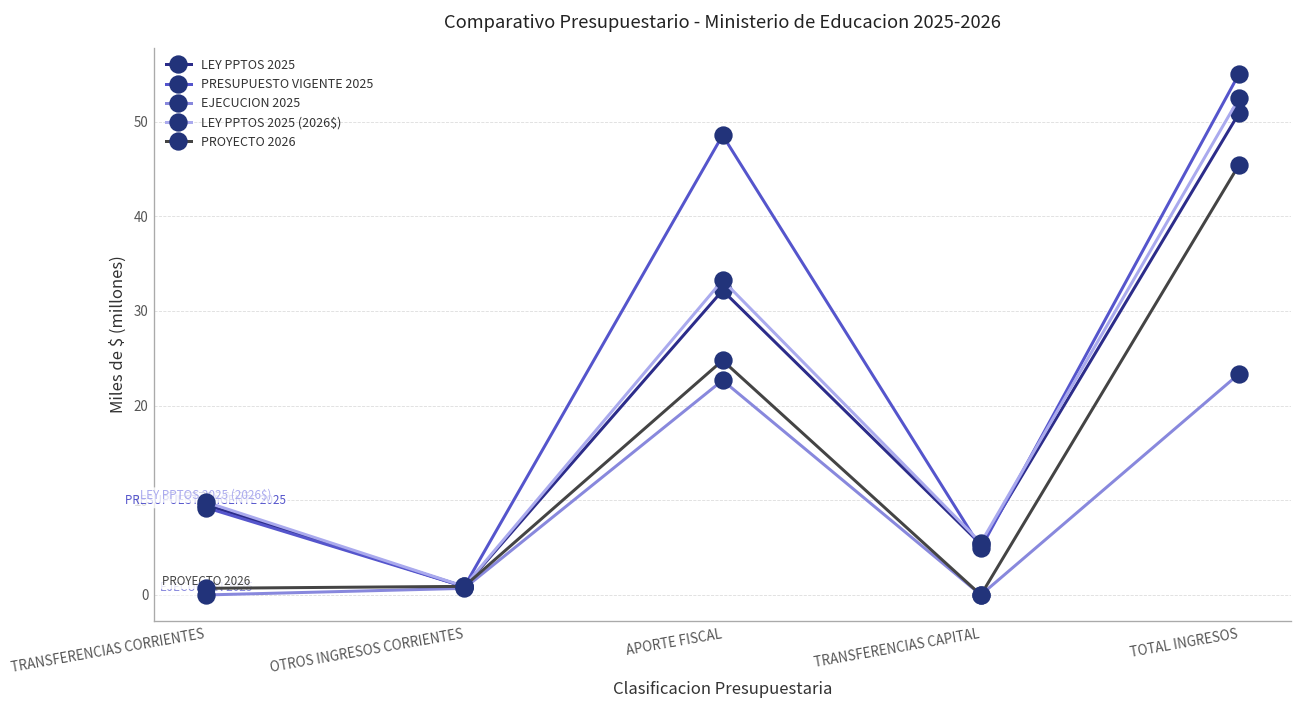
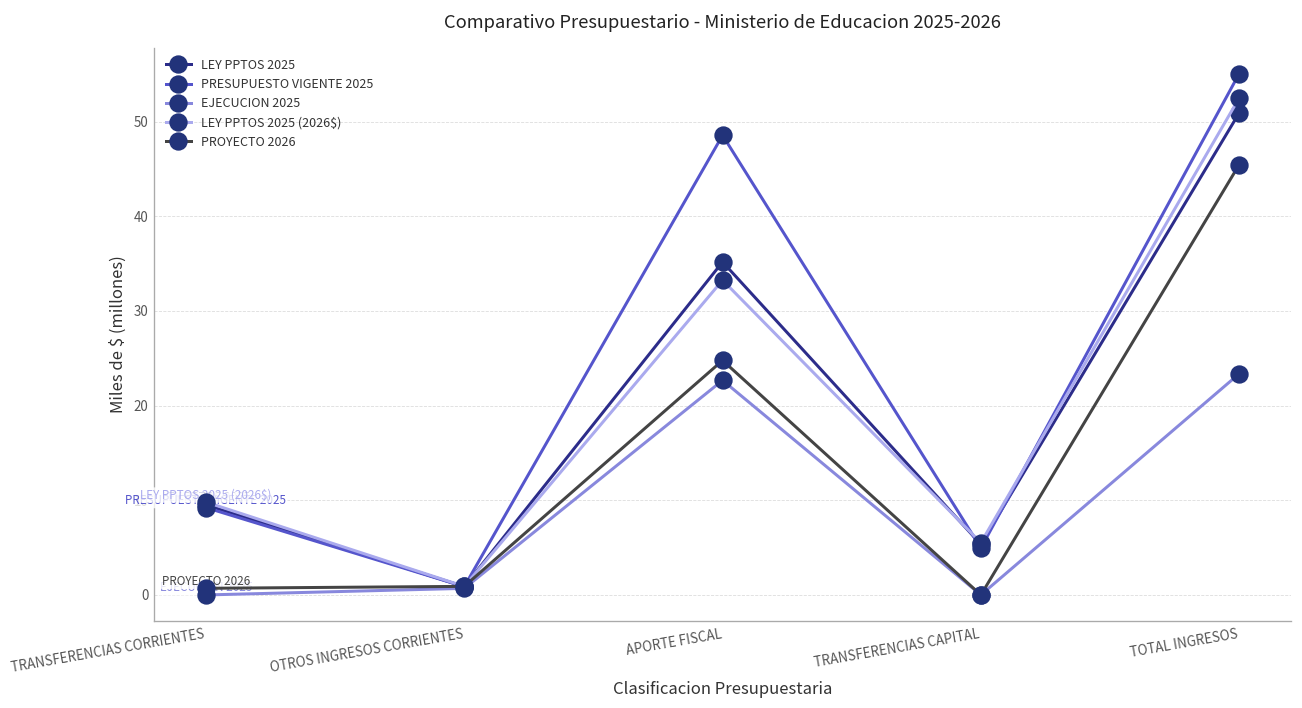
LEY PPTOS 2025, APORTE FISCAL: 32 -> 35
